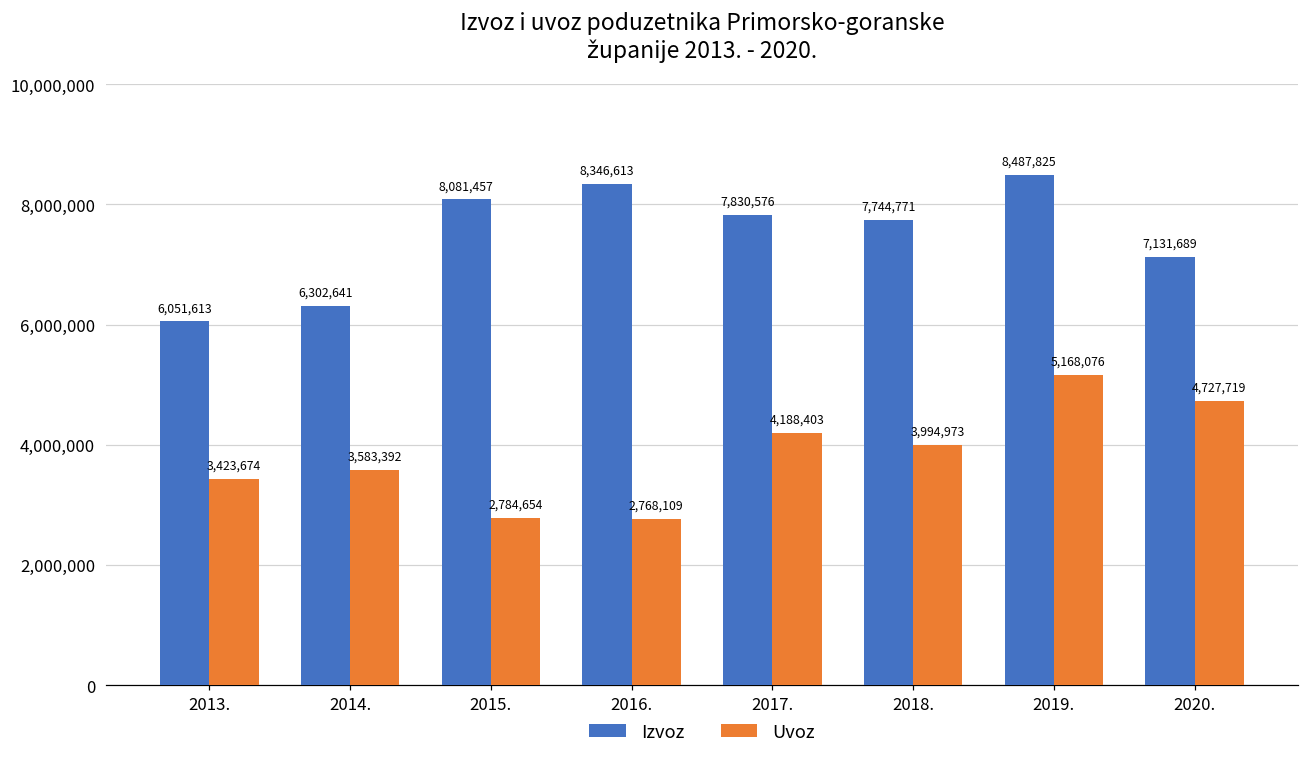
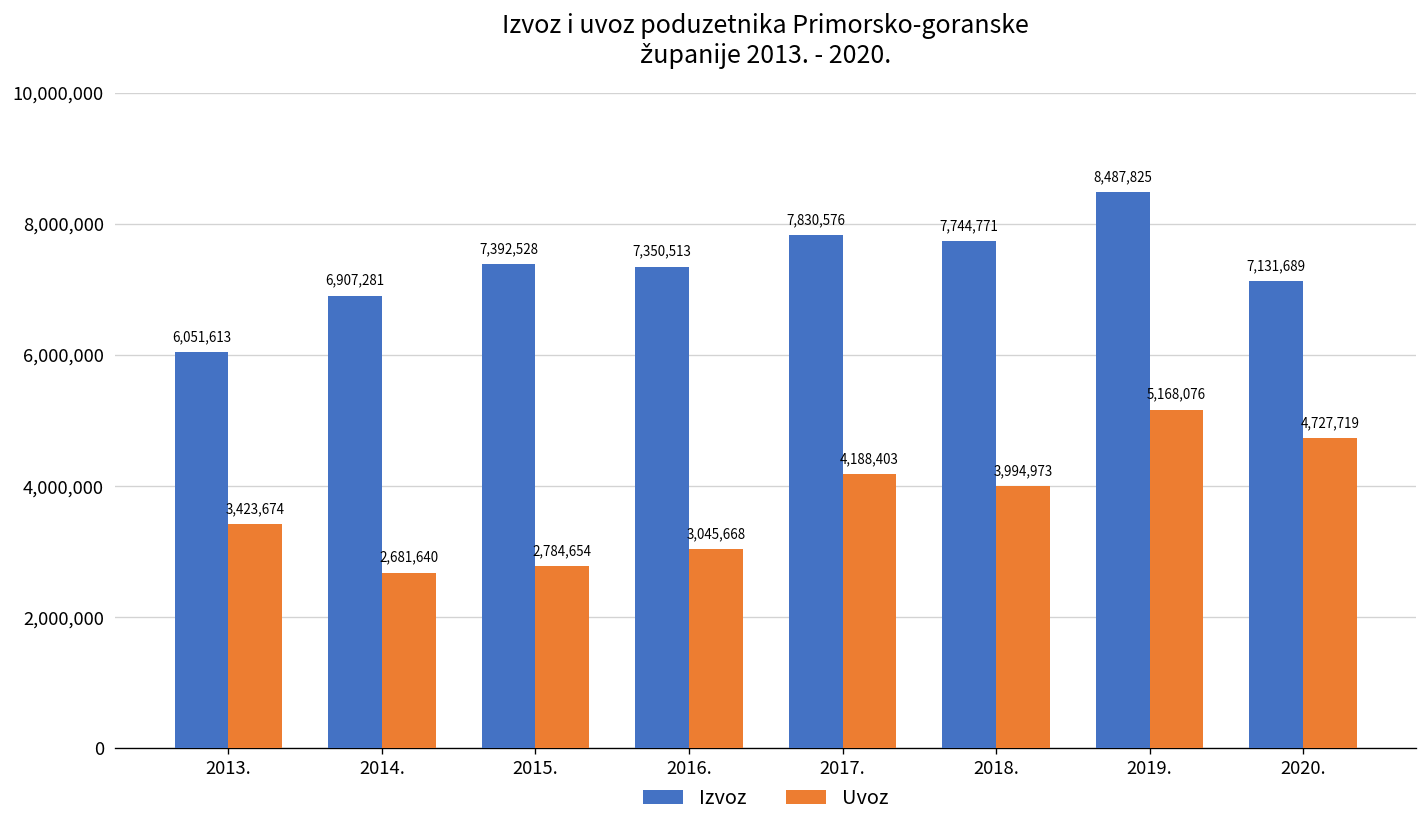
Izvoz, 2014.: 6,302,641 -> 6,907,281
Uvoz, 2014.: 3,583,392 -> 2,681,640
Izvoz, 2015.: 8,081,457 -> 7,392,528
Izvoz, 2016.: 8,346,613 -> 7,350,513
Uvoz, 2016.: 2,768,109 -> 3,045,668
